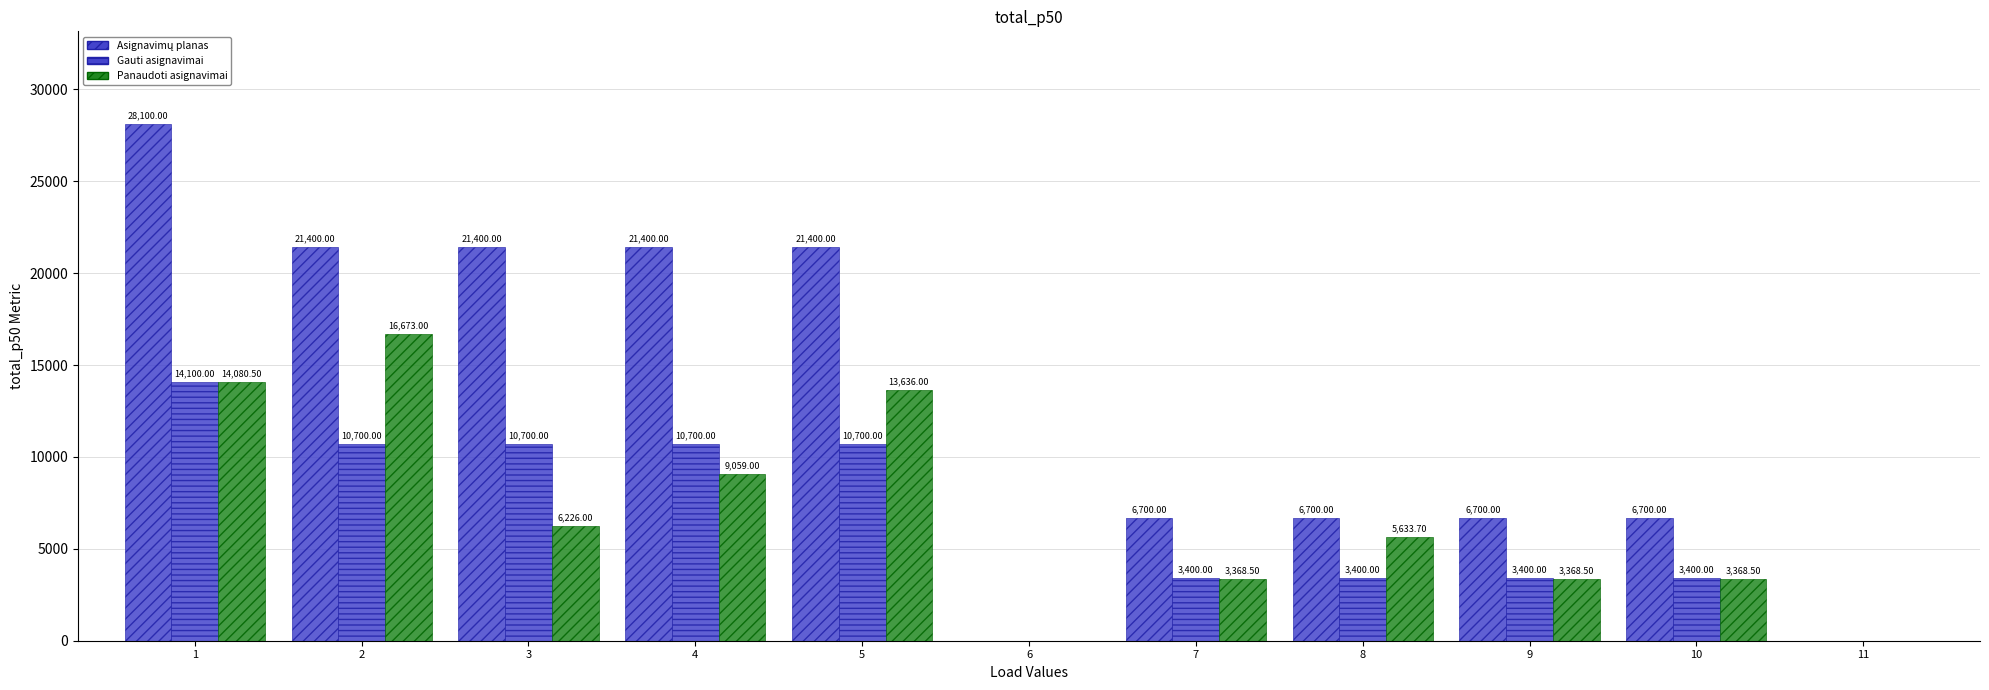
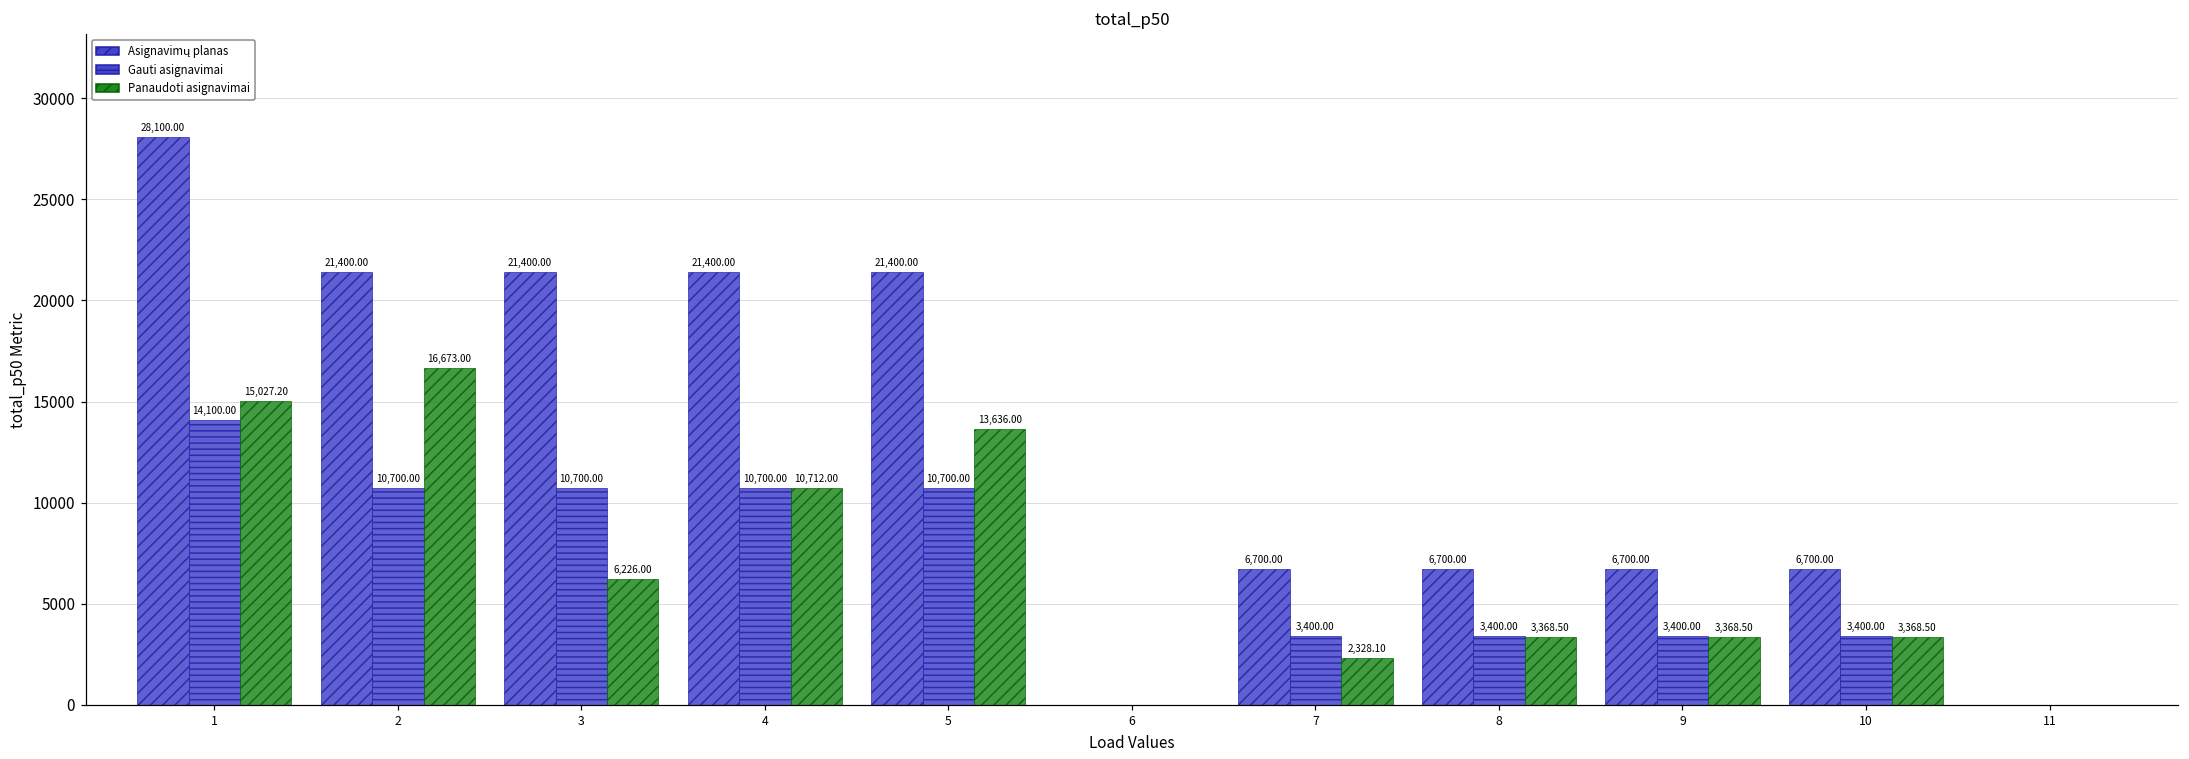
Panaudoti asignavimai, 1: 14,080.50 -> 15,027.20
Panaudoti asignavimai, 4: 9,059.00 -> 10,712.00
Panaudoti asignavimai, 7: 3,368.50 -> 2,328.10
Panaudoti asignavimai, 8: 5,633.70 -> 3,368.50
